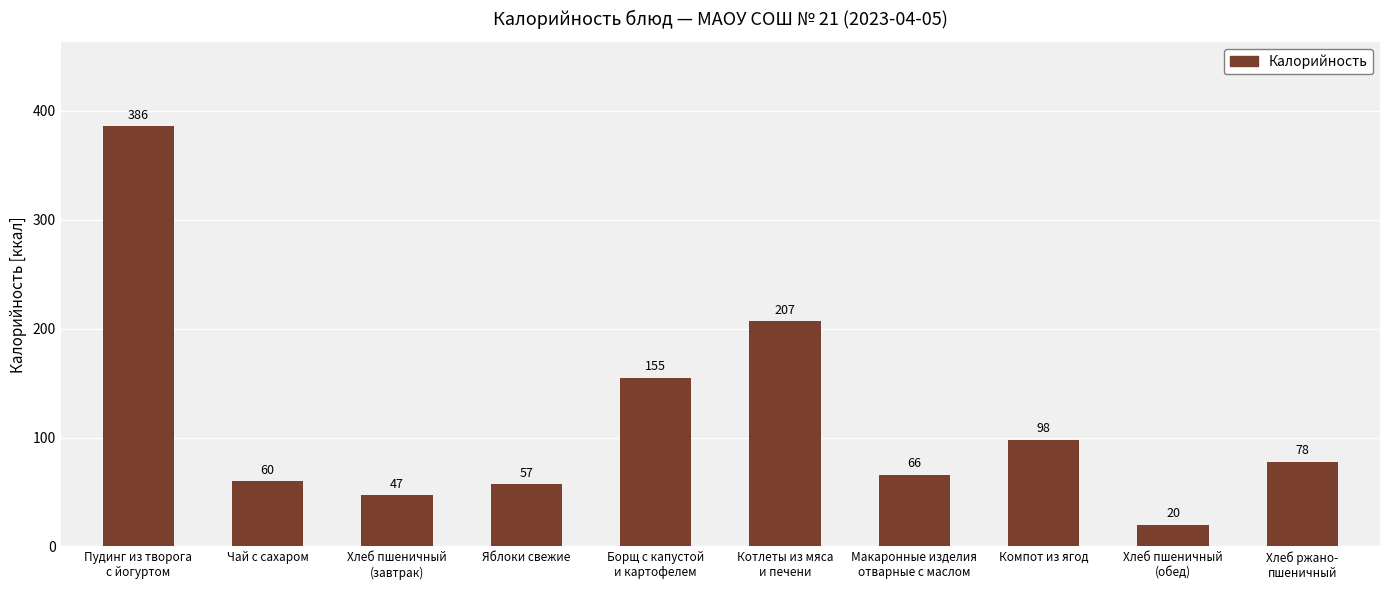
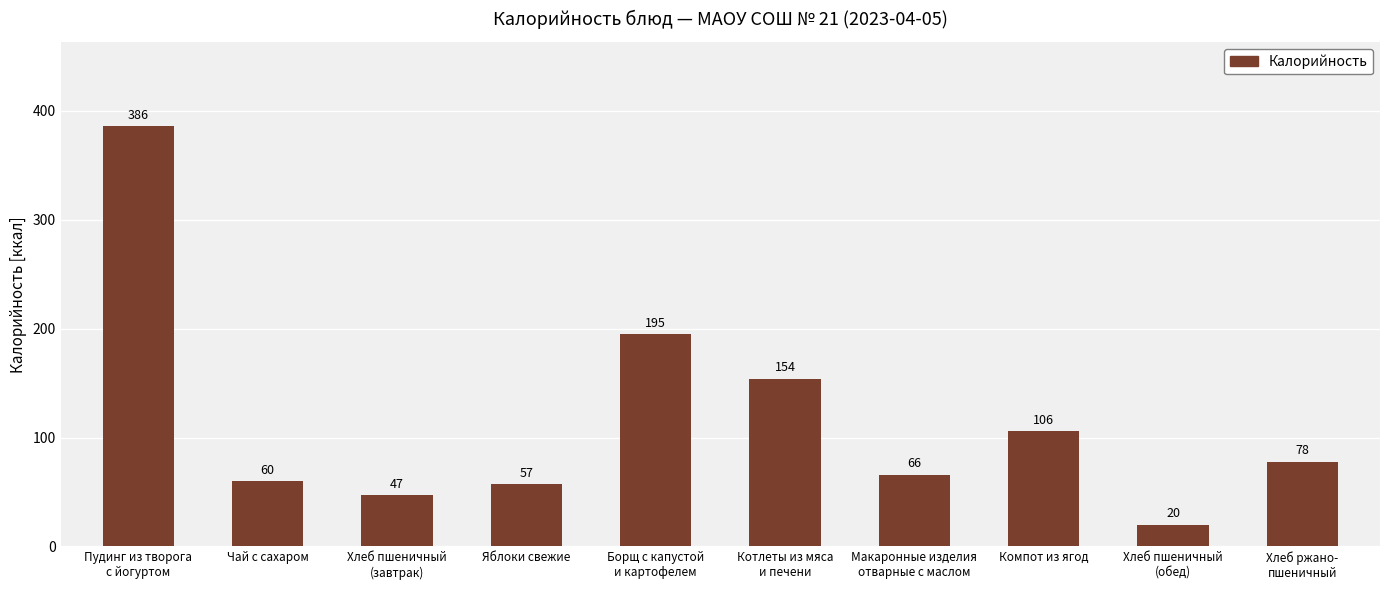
Борщ с капустой и картофелем: 155 -> 195
Котлеты из мяса и печени: 207 -> 154
Компот из ягод: 98 -> 106
